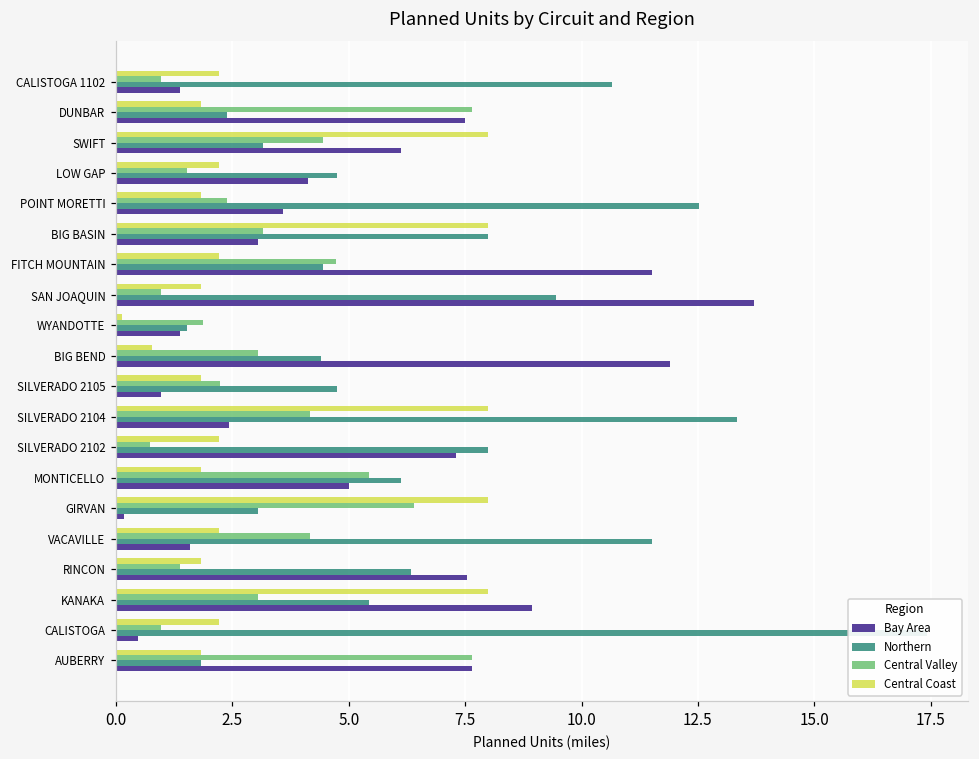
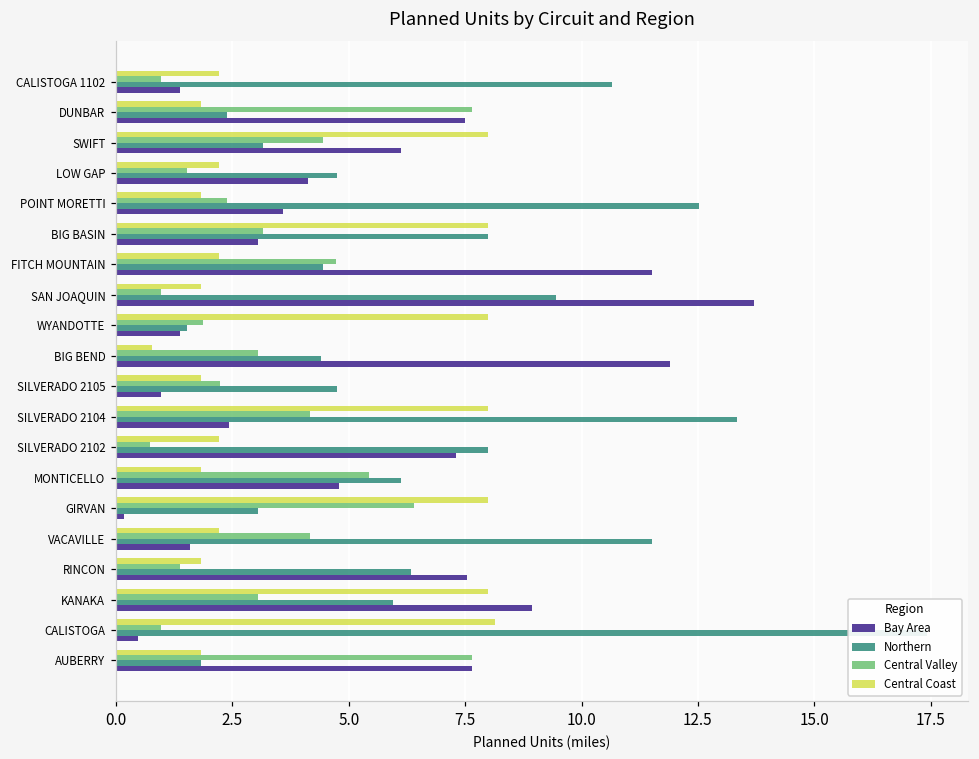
Central Coast, WYANDOTTE: 0.1 -> 8.0
Bay Area, MONTICELLO: 5.0 -> 4.8
Northern, KANAKA: 5.4 -> 6.0
Central Coast, CALISTOGA: 2.2 -> 8.1
